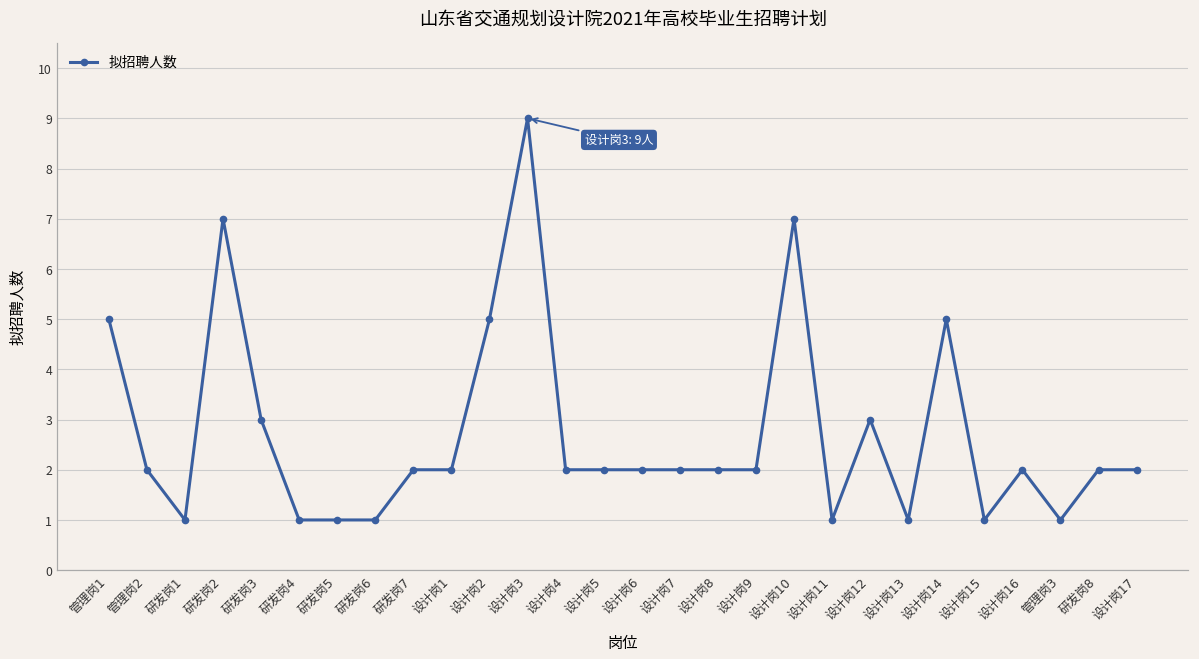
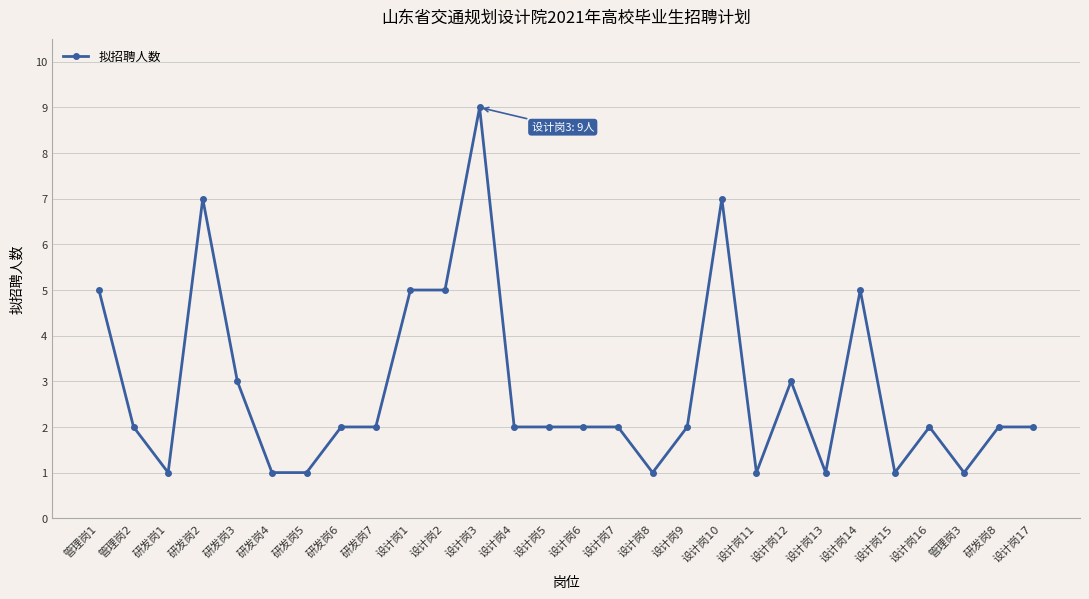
研发岗6: 1 -> 2
设计岗1: 2 -> 5
设计岗8: 2 -> 1
